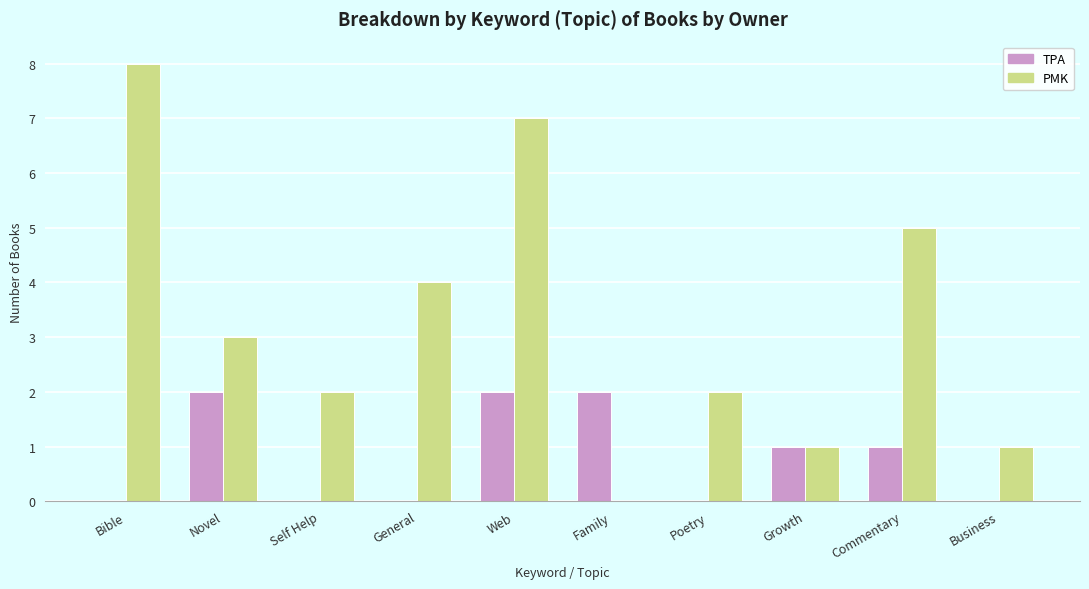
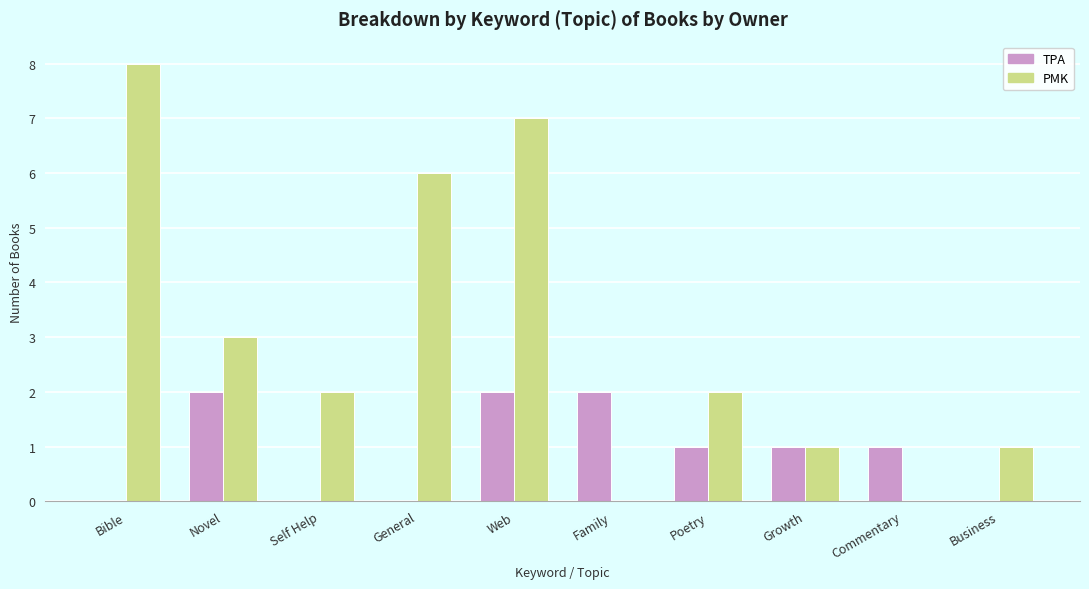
PMK, General: 4 -> 6
TPA, Poetry: 0 -> 1
PMK, Commentary: 5 -> 0
